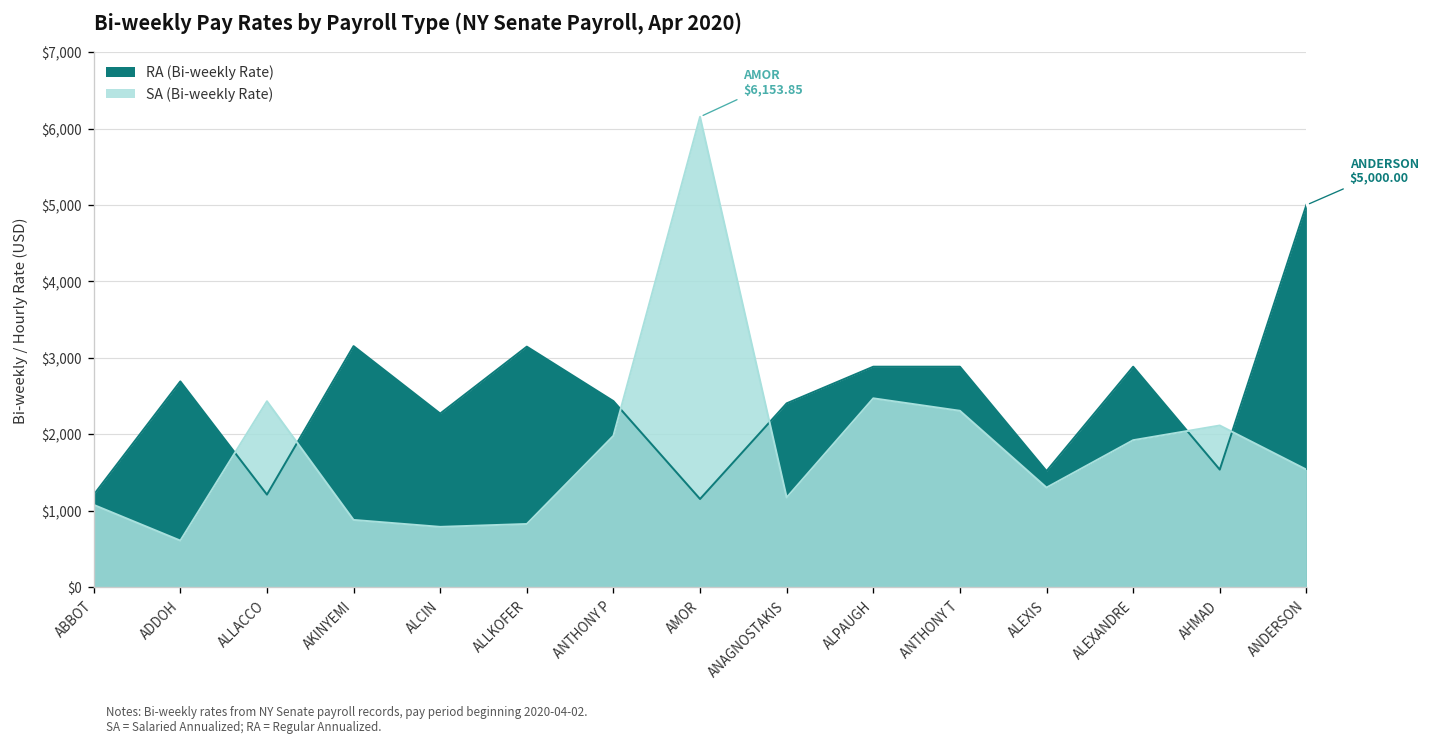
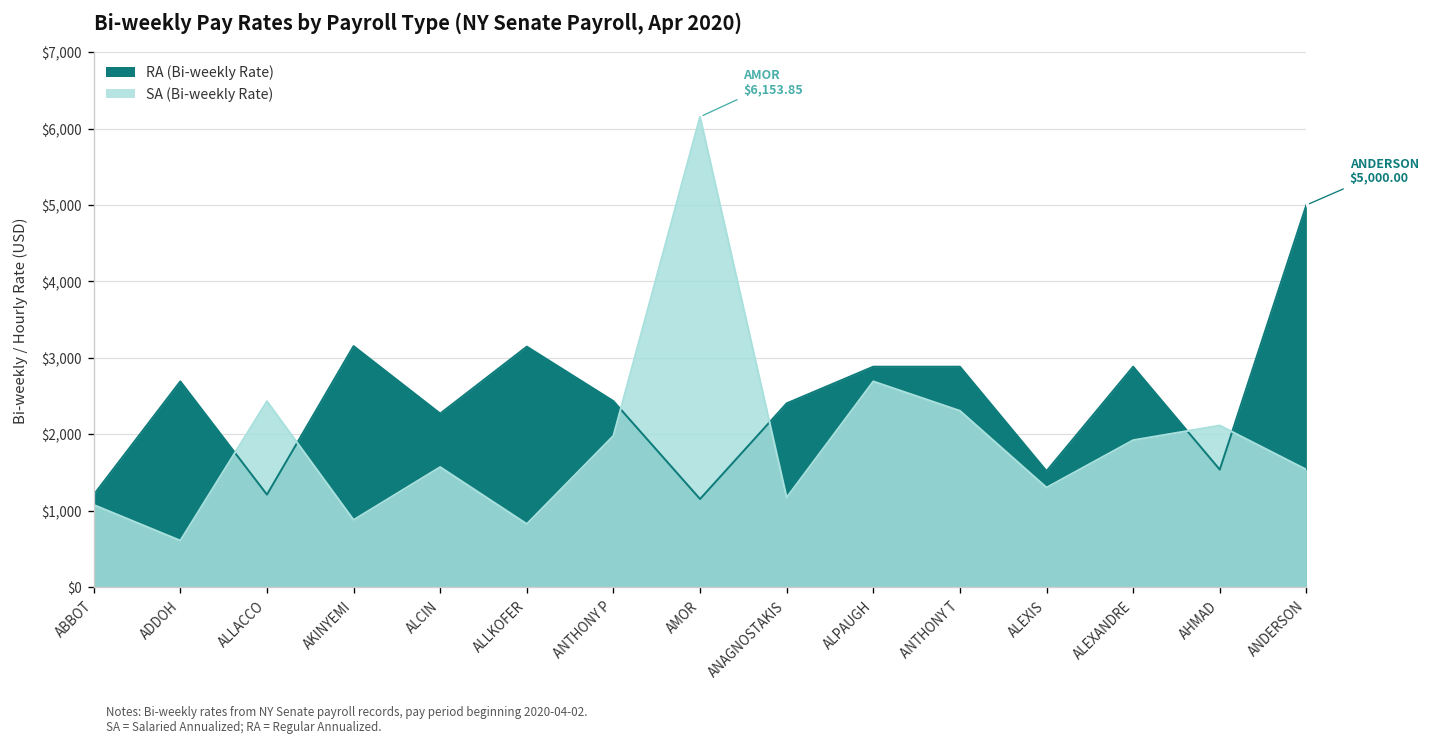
SA (Bi-weekly Rate), ALCIN: $800 -> $1,600
SA (Bi-weekly Rate), ALPAUGH: $2,500 -> $2,700
